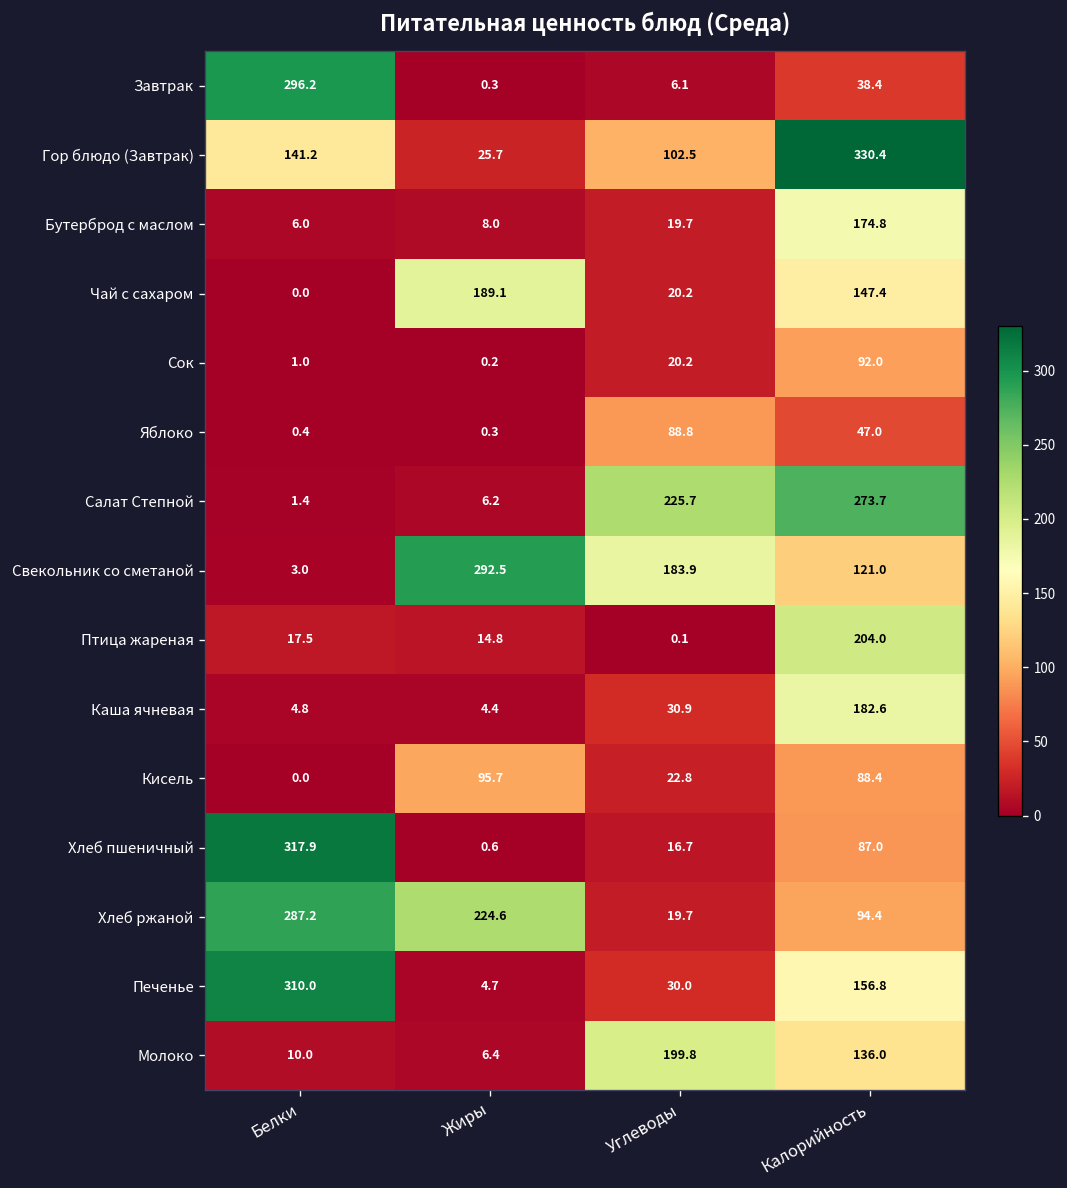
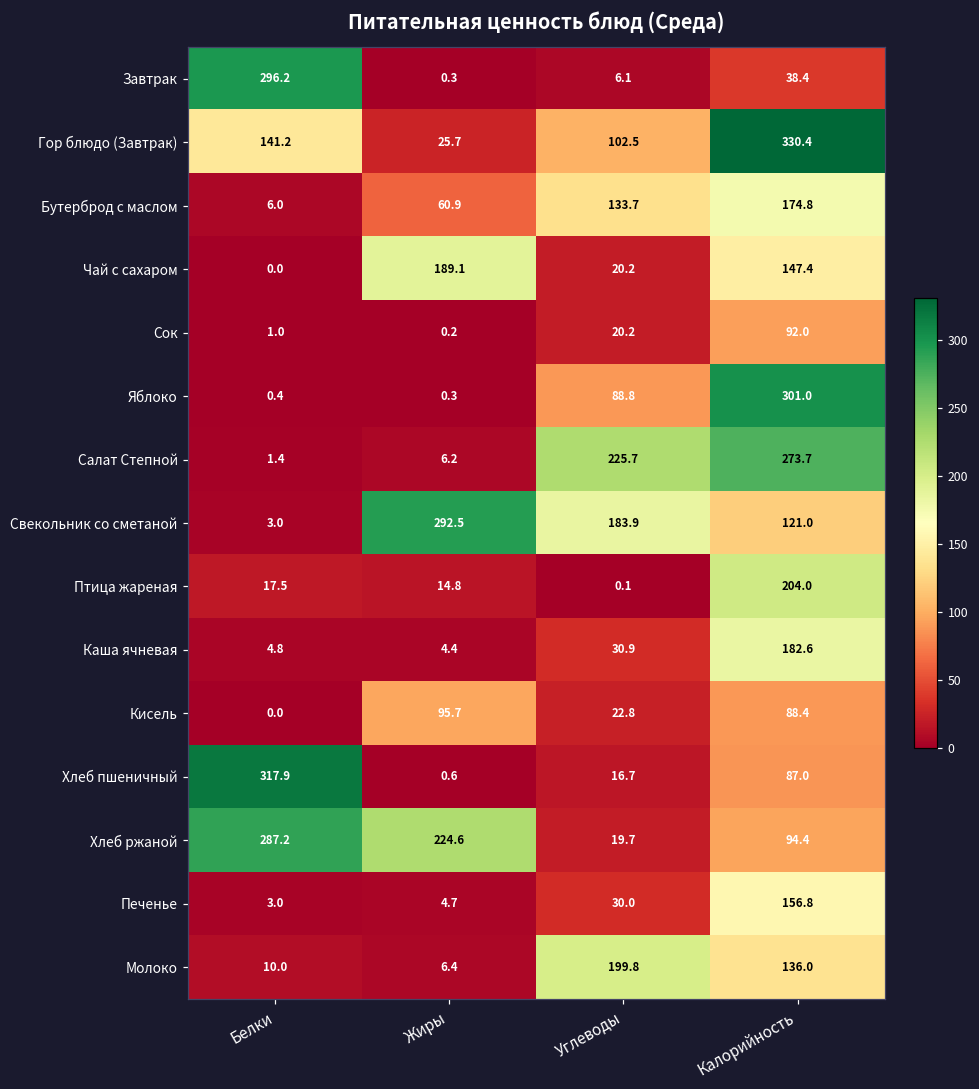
Бутерброд с маслом, Жиры: 8.0 -> 60.9
Бутерброд с маслом, Углеводы: 19.7 -> 133.7
Яблоко, Калорийность: 47.0 -> 301.0
Печенье, Белки: 310.0 -> 3.0
